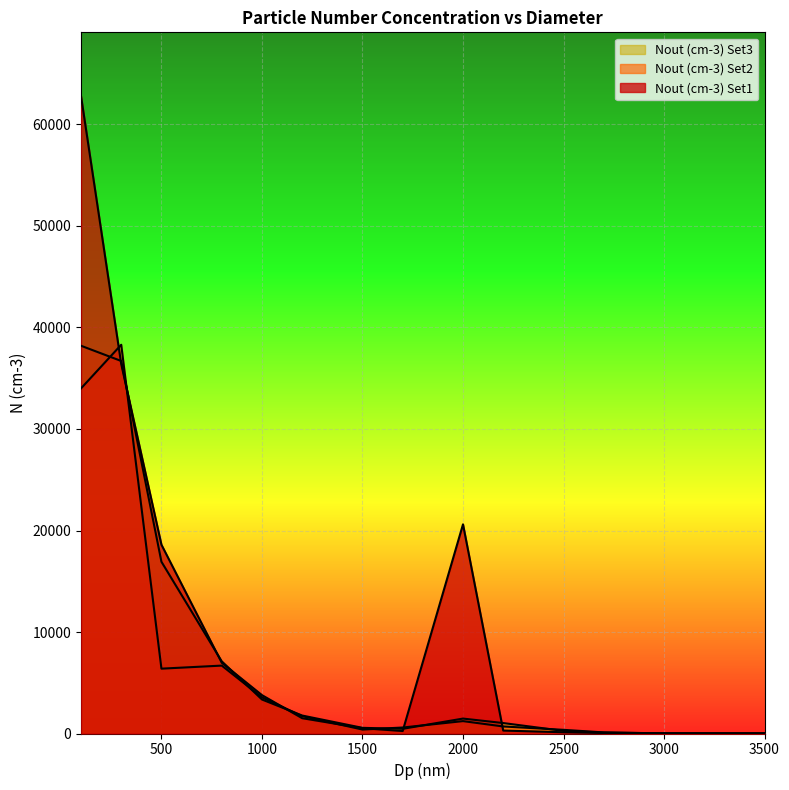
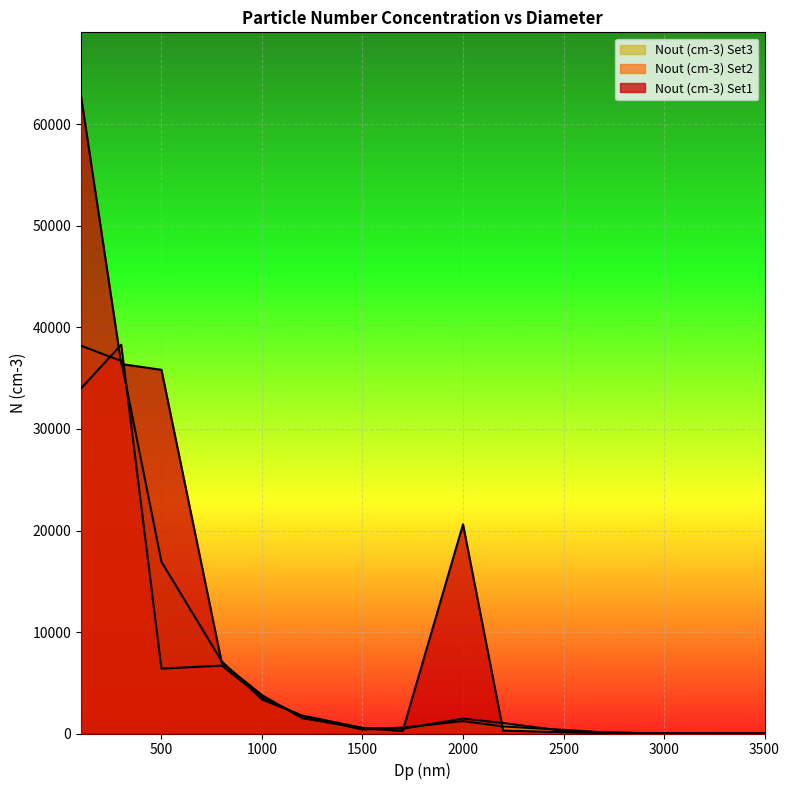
Nout (cm-3) Set1, 500: 18600 -> 35800
